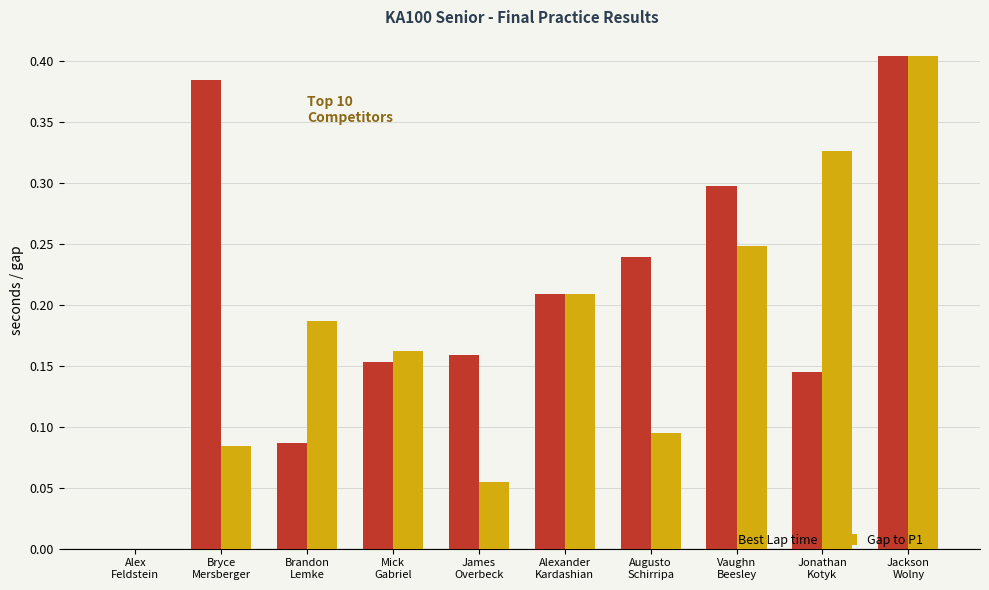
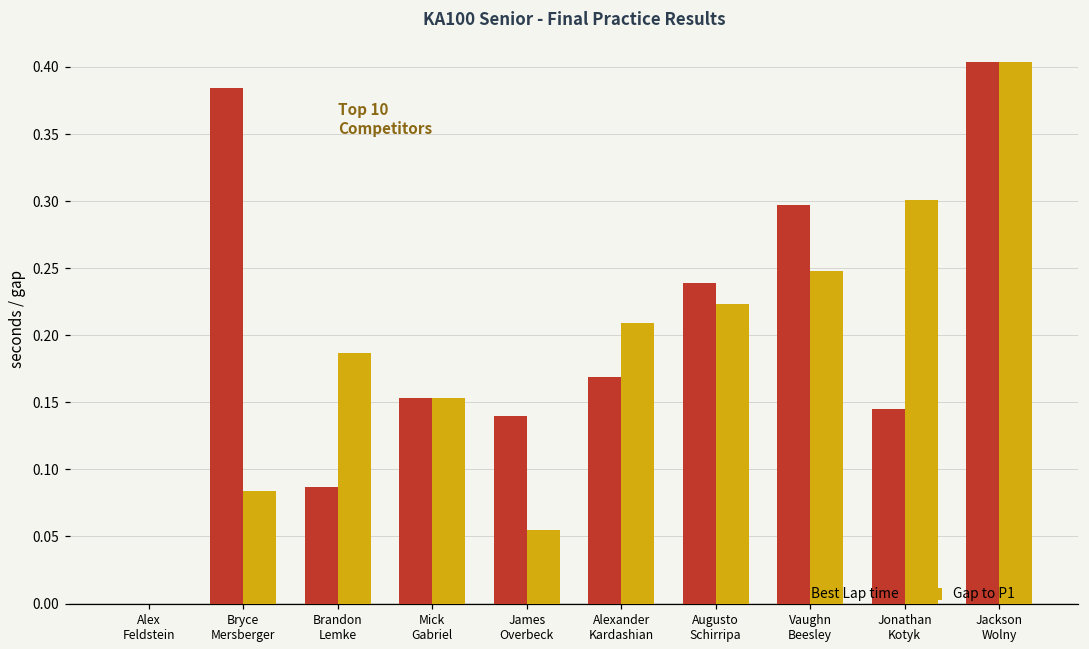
Gap to P1, Mick Gabriel: 0.162 -> 0.153
Best Lap time, James Overbeck: 0.159 -> 0.140
Best Lap time, Alexander Kardashian: 0.209 -> 0.169
Gap to P1, Augusto Schirripa: 0.095 -> 0.223
Gap to P1, Jonathan Kotyk: 0.326 -> 0.301
